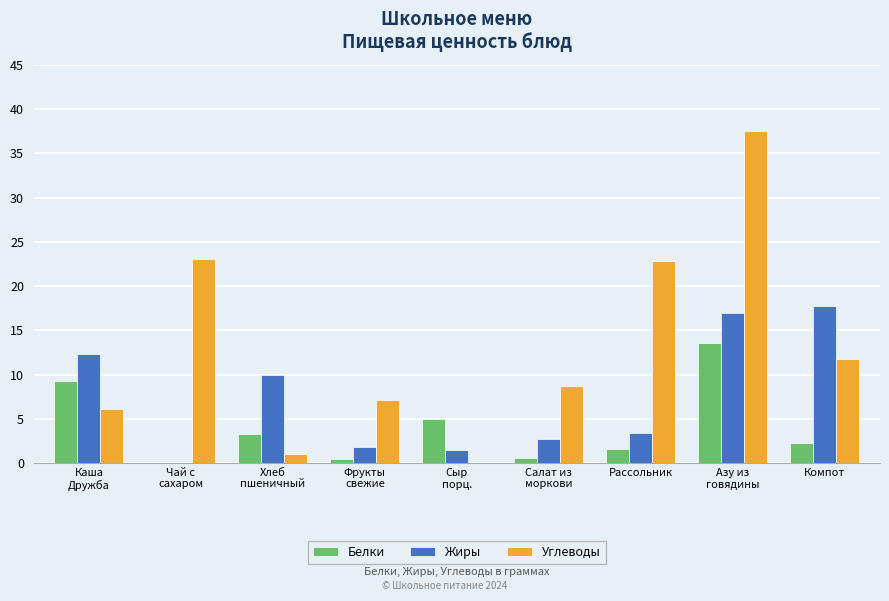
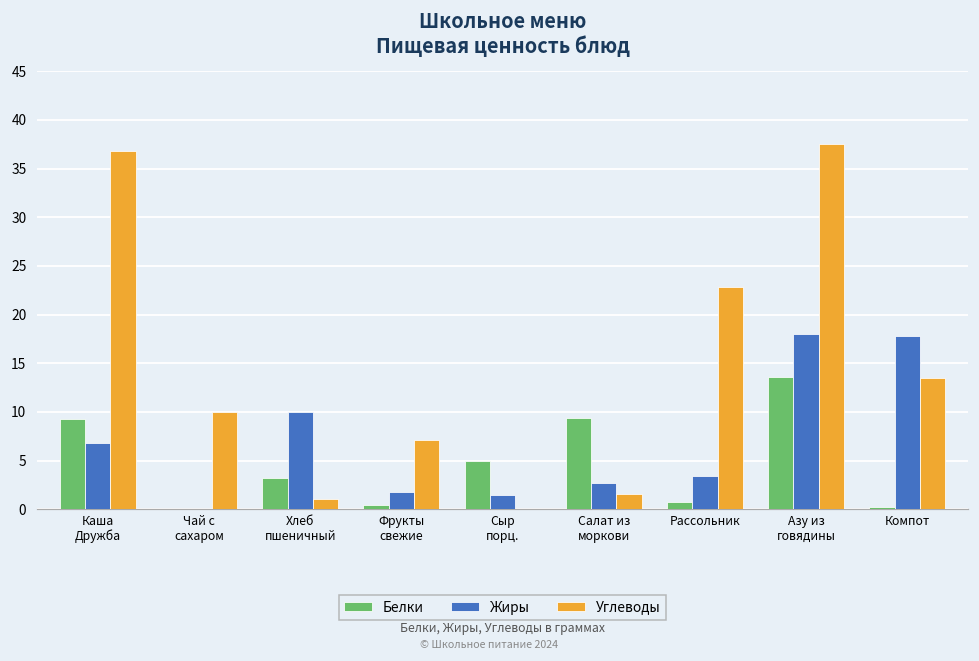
Жиры, Каша Дружба: 12 -> 7
Углеводы, Каша Дружба: 6 -> 37
Углеводы, Чай с сахаром: 23 -> 10
Белки, Салат из моркови: 1 -> 9
Углеводы, Салат из моркови: 9 -> 2
Белки, Рассольник: 2 -> 1
Жиры, Азу из говядины: 17 -> 18
Белки, Компот: 2 -> 0
Углеводы, Компот: 12 -> 14
